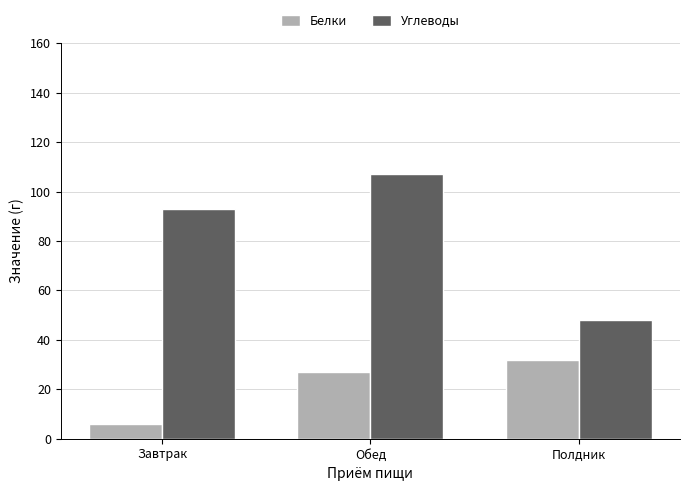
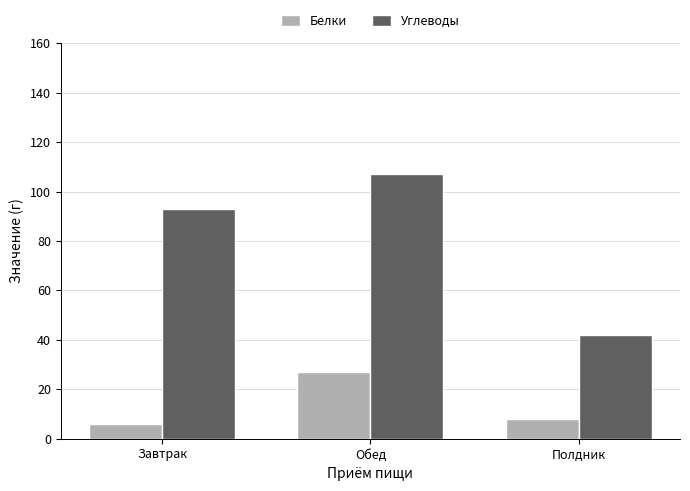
Белки, Полдник: 32 -> 8
Углеводы, Полдник: 48 -> 42
